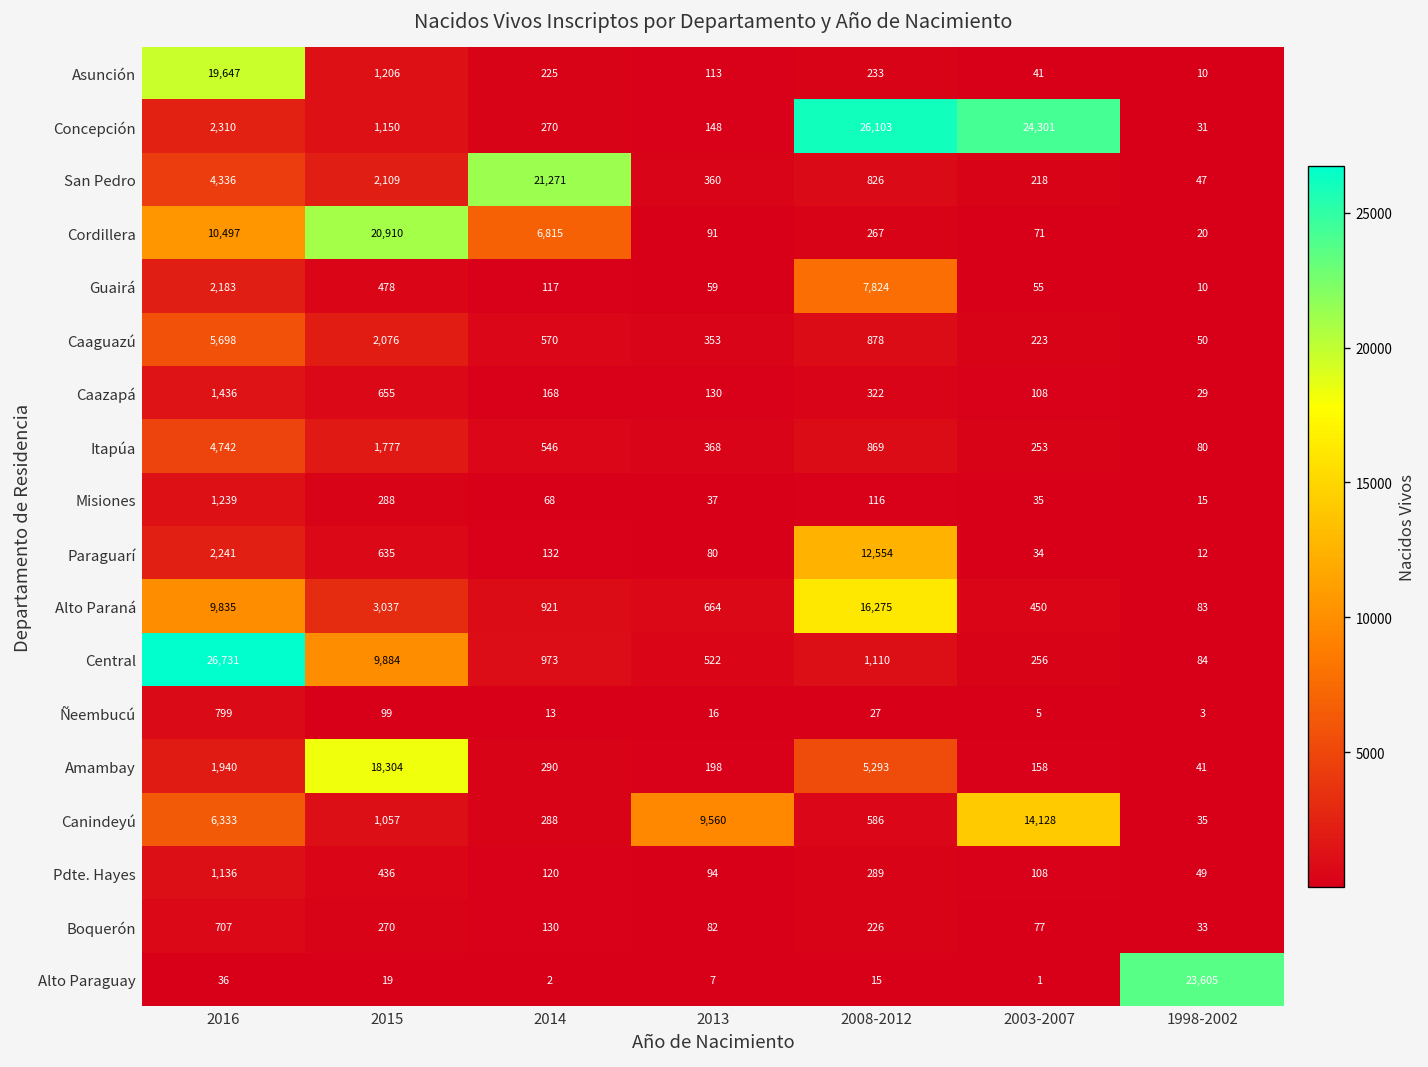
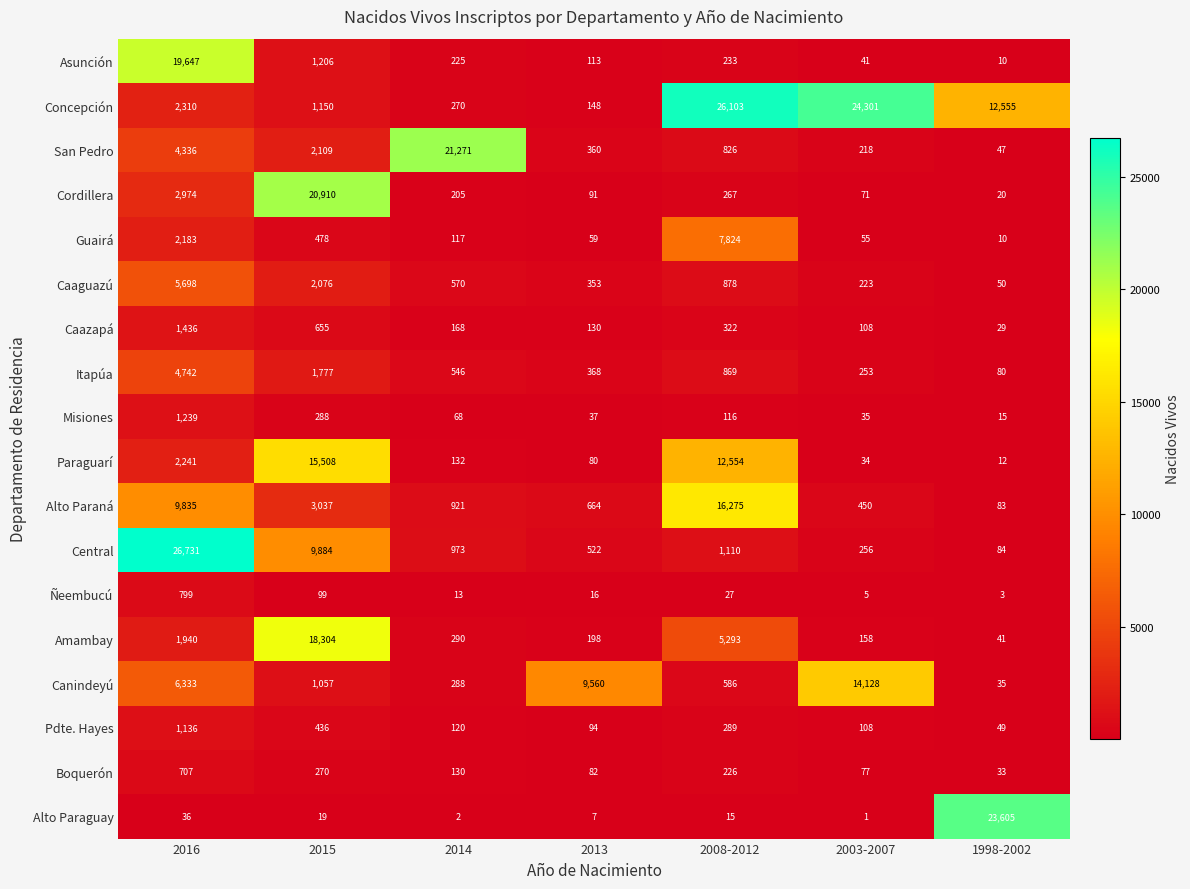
Concepción, 1998-2002: 31 -> 12,555
Cordillera, 2016: 10,497 -> 2,974
Cordillera, 2014: 6,815 -> 205
Paraguarí, 2015: 635 -> 15,508
